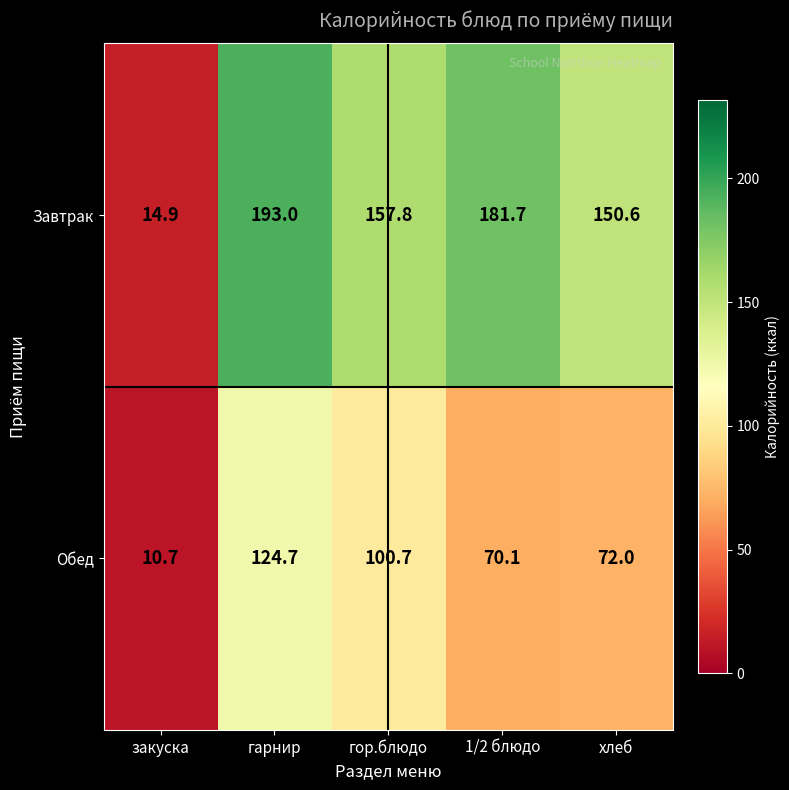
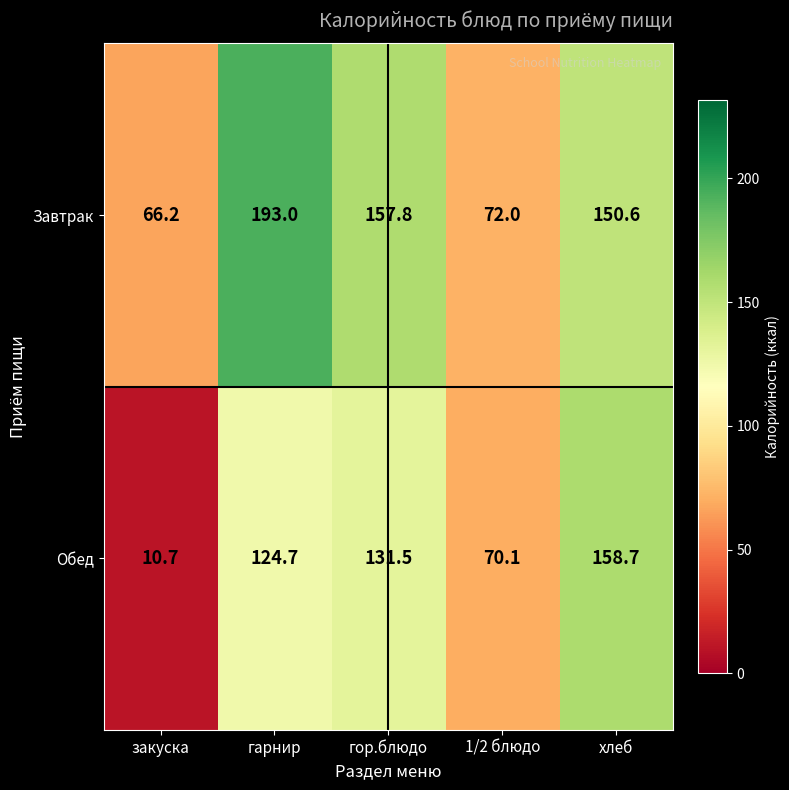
Завтрак, закуска: 14.9 -> 66.2
Завтрак, 1/2 блюдо: 181.7 -> 72.0
Обед, гор.блюдо: 100.7 -> 131.5
Обед, хлеб: 72.0 -> 158.7
